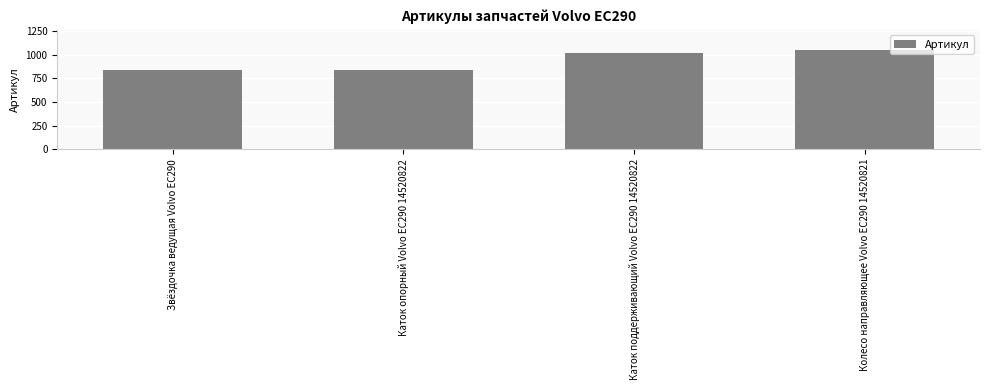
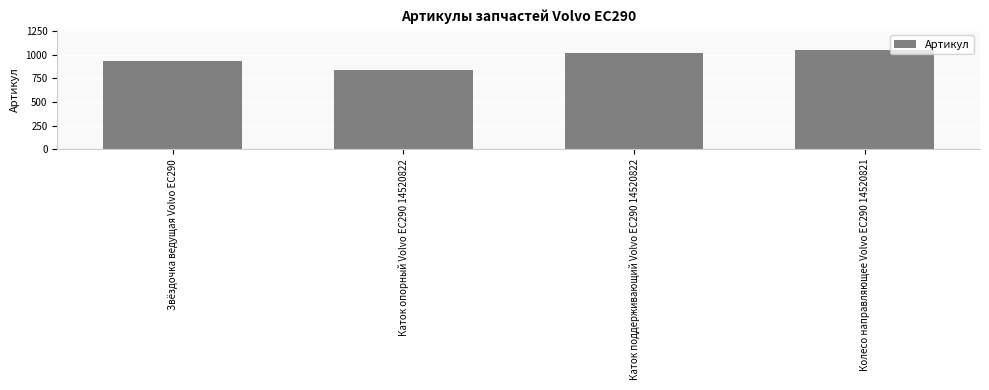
Звёздочка ведущая Volvo EC290: 800 -> 900
